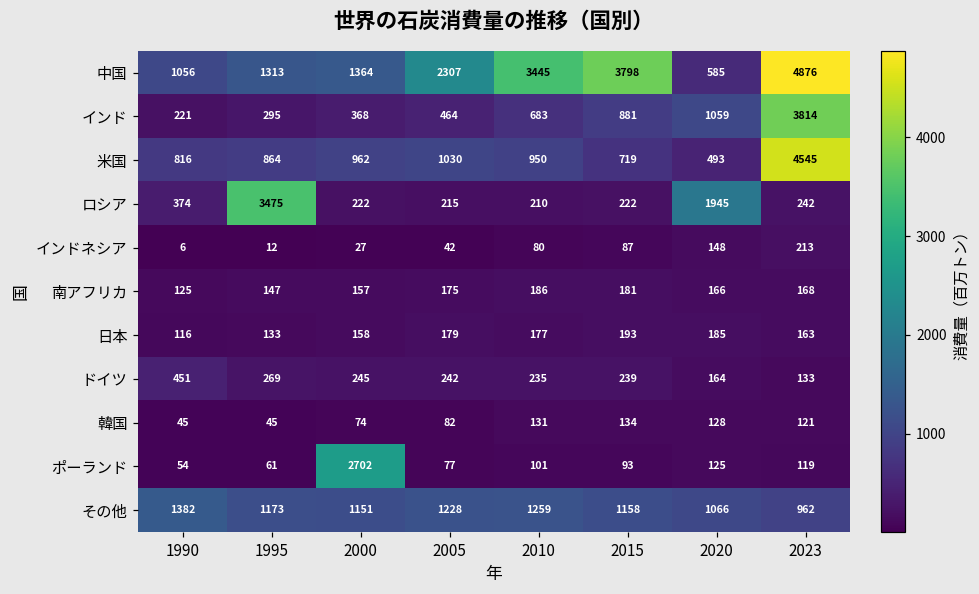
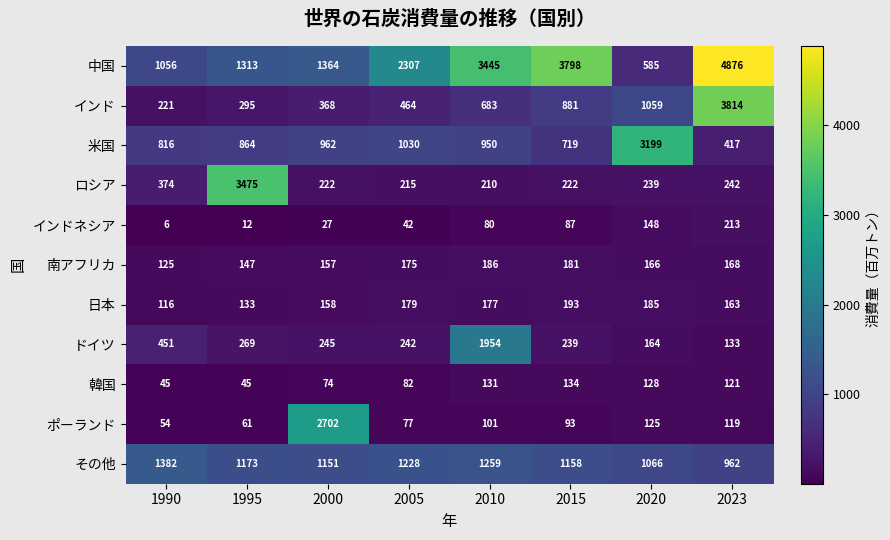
米国, 2020: 493 -> 3199
米国, 2023: 4545 -> 417
ロシア, 2020: 1945 -> 239
ドイツ, 2010: 235 -> 1954
